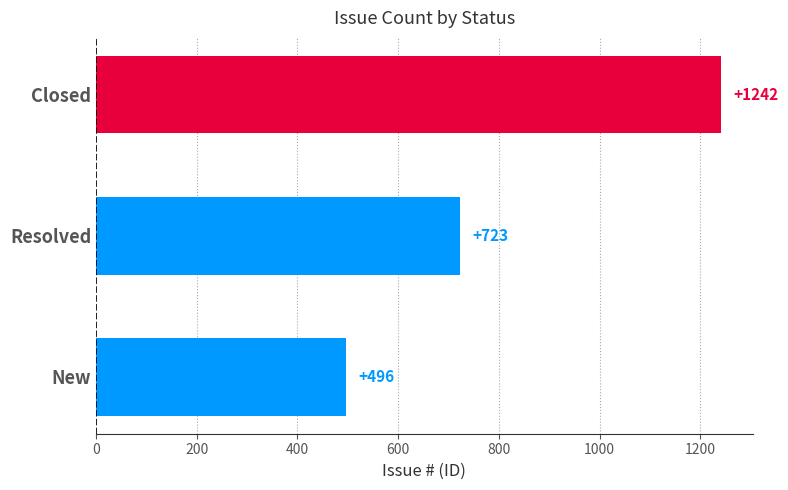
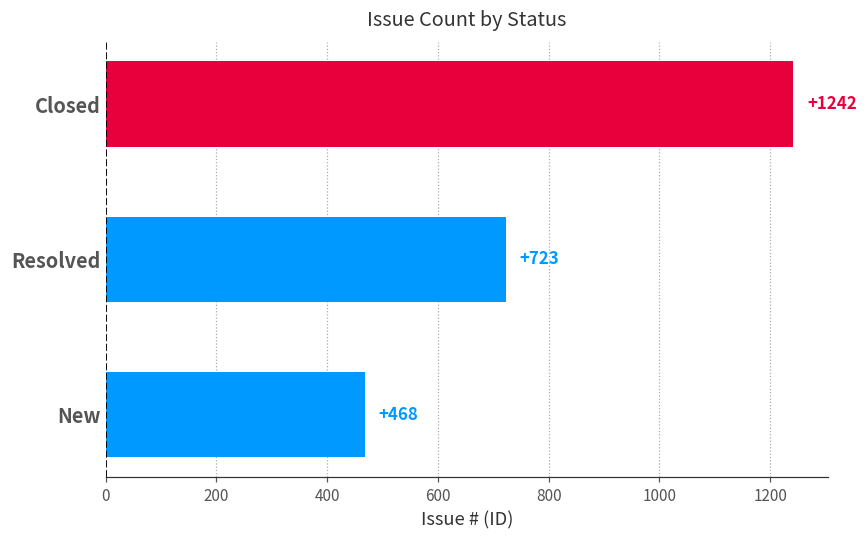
New: +496 -> +468
